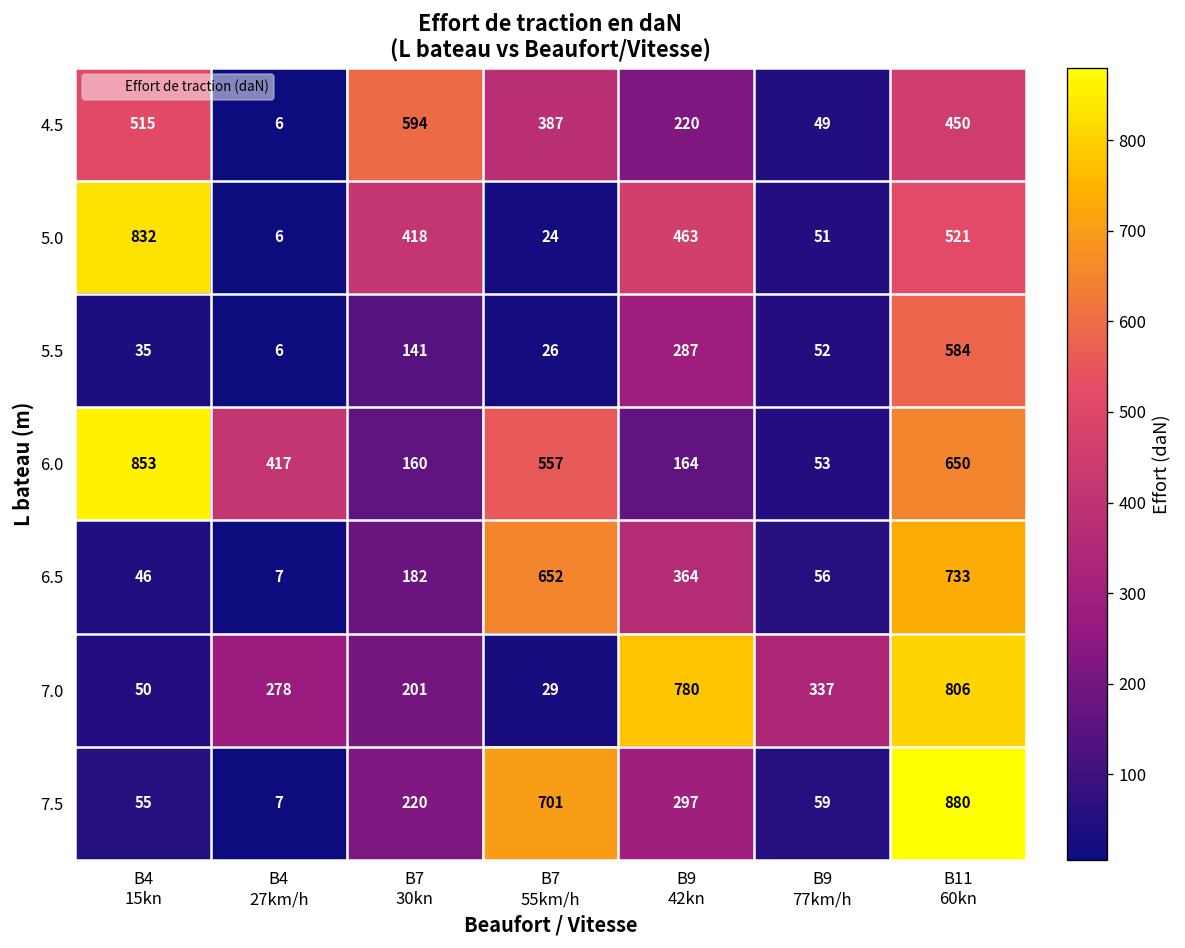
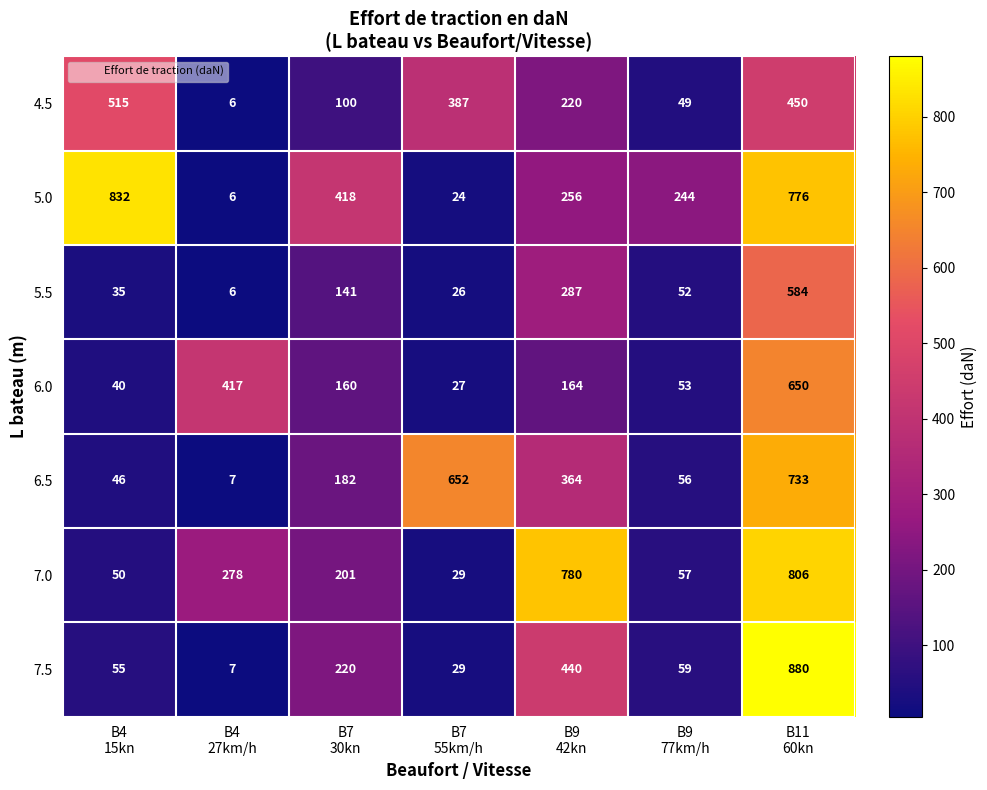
4.5, B7 30kn: 594 -> 100
5.0, B9 42kn: 463 -> 256
5.0, B9 77km/h: 51 -> 244
5.0, B11 60kn: 521 -> 776
6.0, B4 15kn: 853 -> 40
6.0, B7 55km/h: 557 -> 27
7.0, B9 77km/h: 337 -> 57
7.5, B7 55km/h: 701 -> 29
7.5, B9 42kn: 297 -> 440
